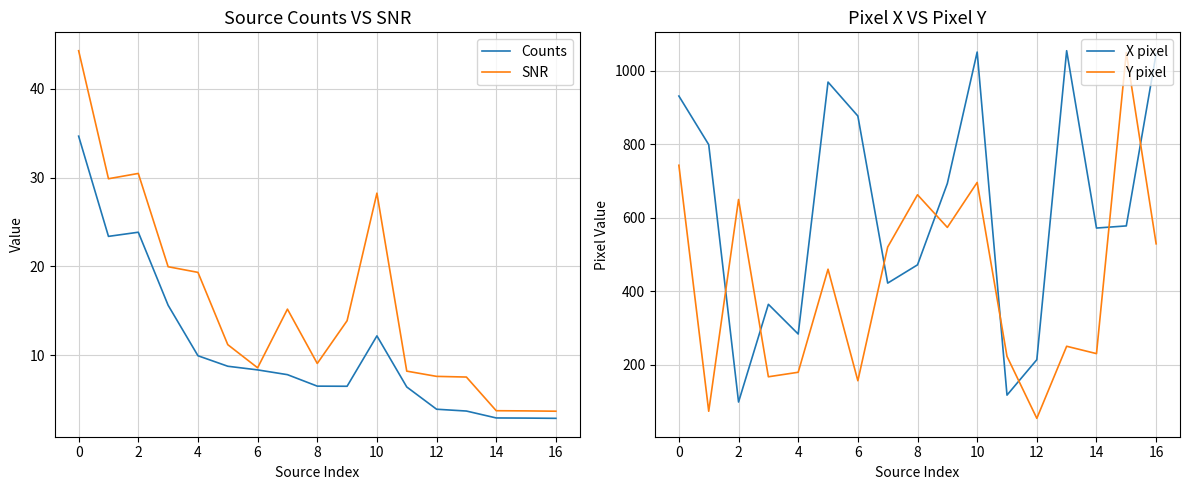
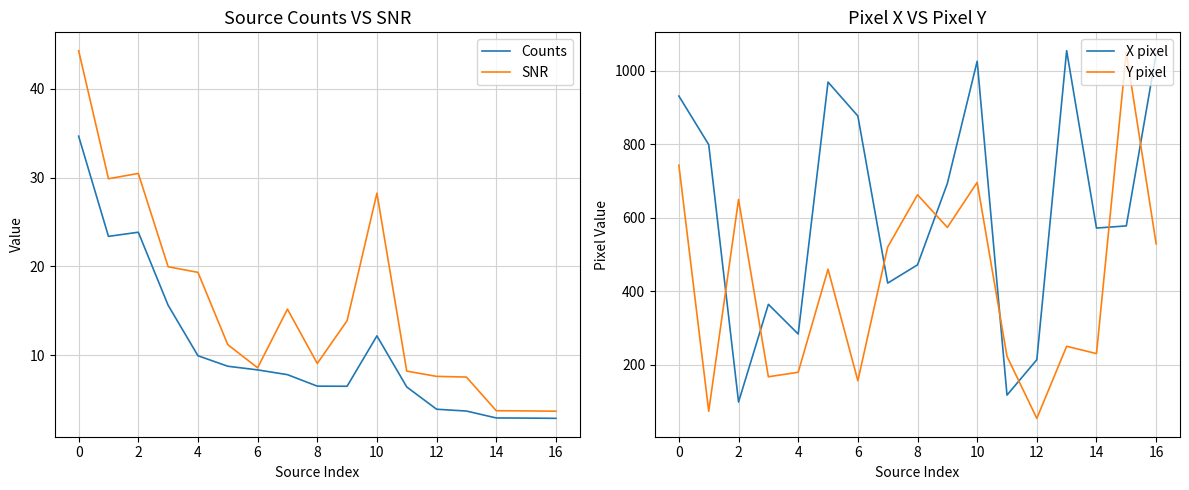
Pixel X VS Pixel Y, X pixel, 10: 1050 -> 1030
